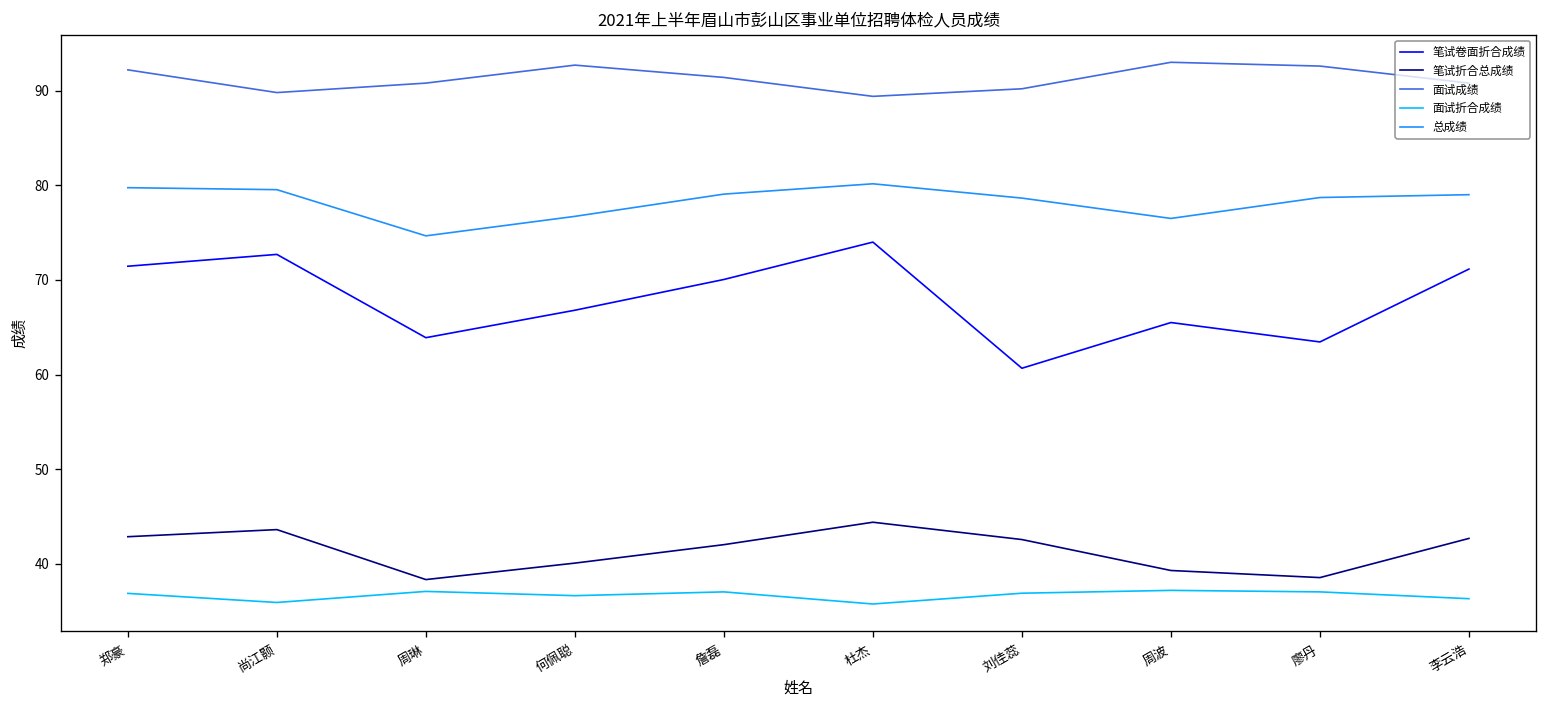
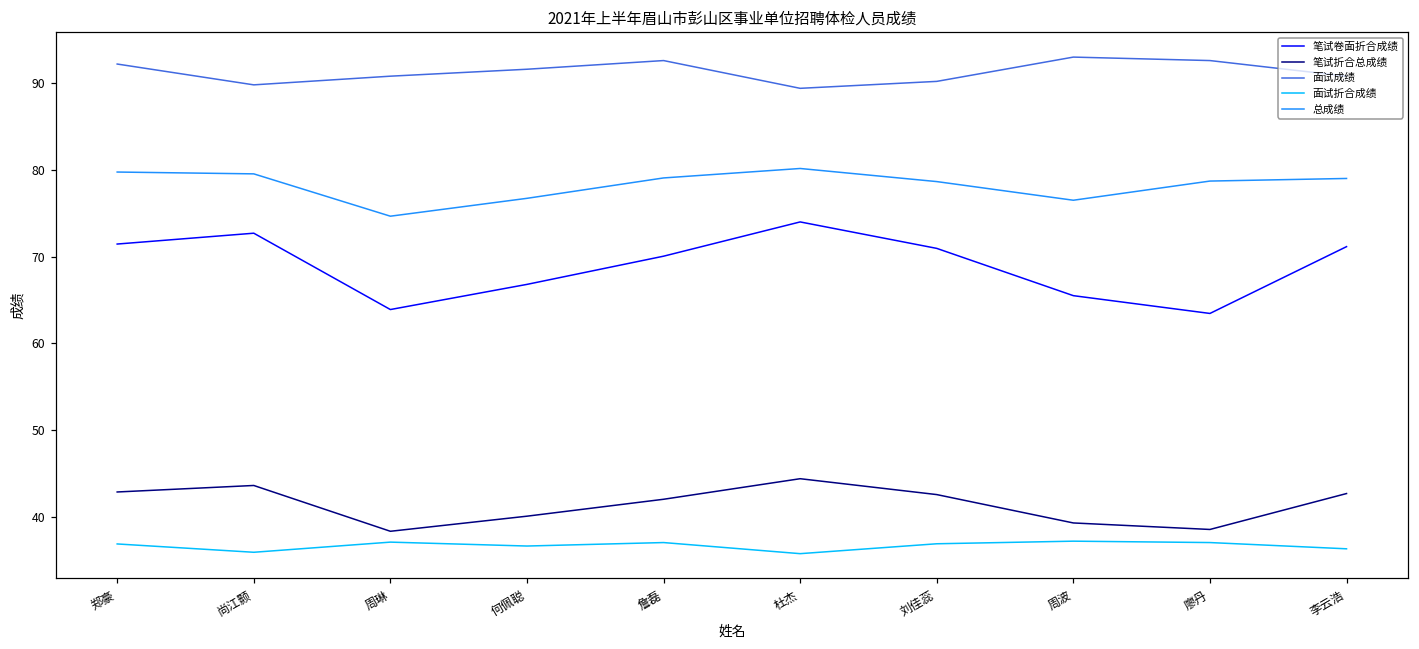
面试成绩, 何佩聪: 93 -> 92
面试成绩, 詹磊: 91 -> 93
笔试卷面折合成绩, 刘佳蕊: 61 -> 71
